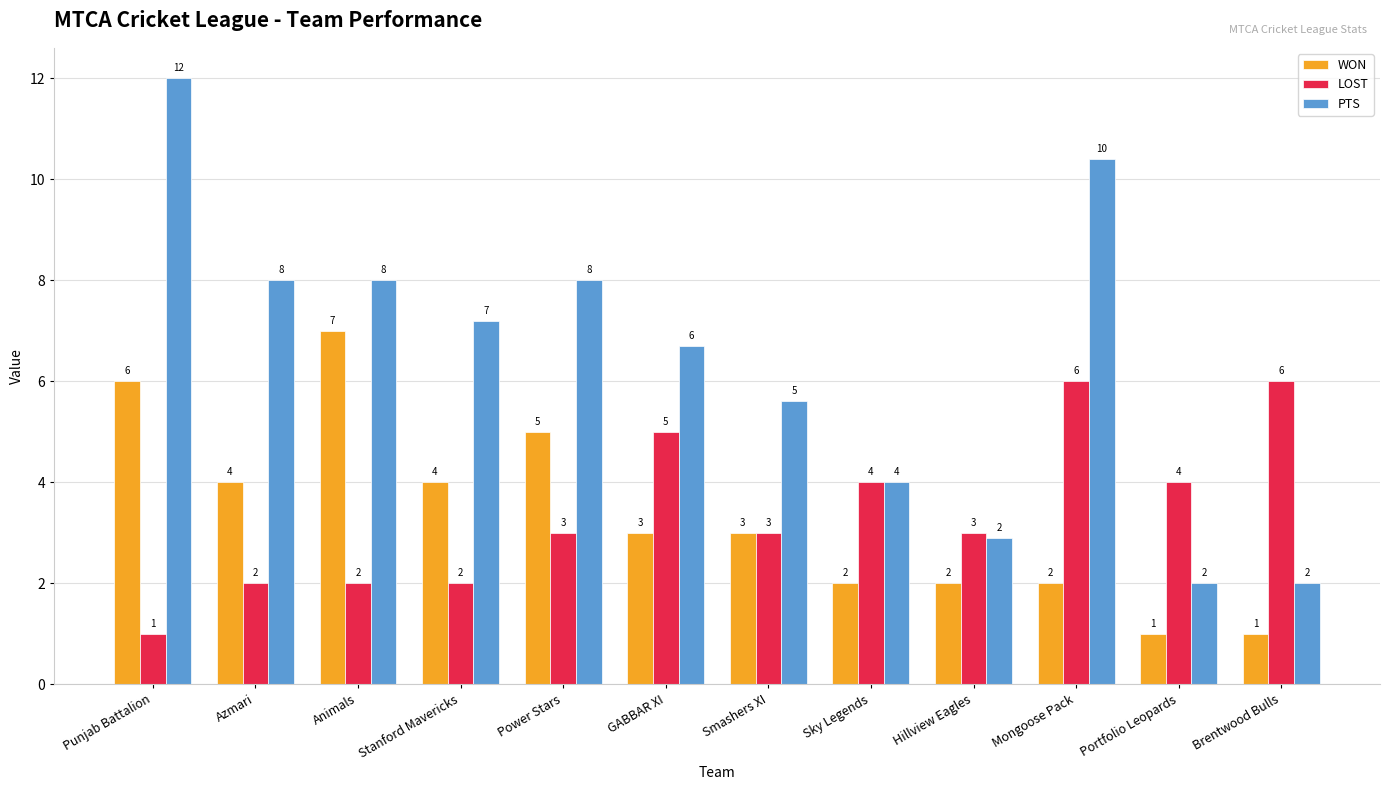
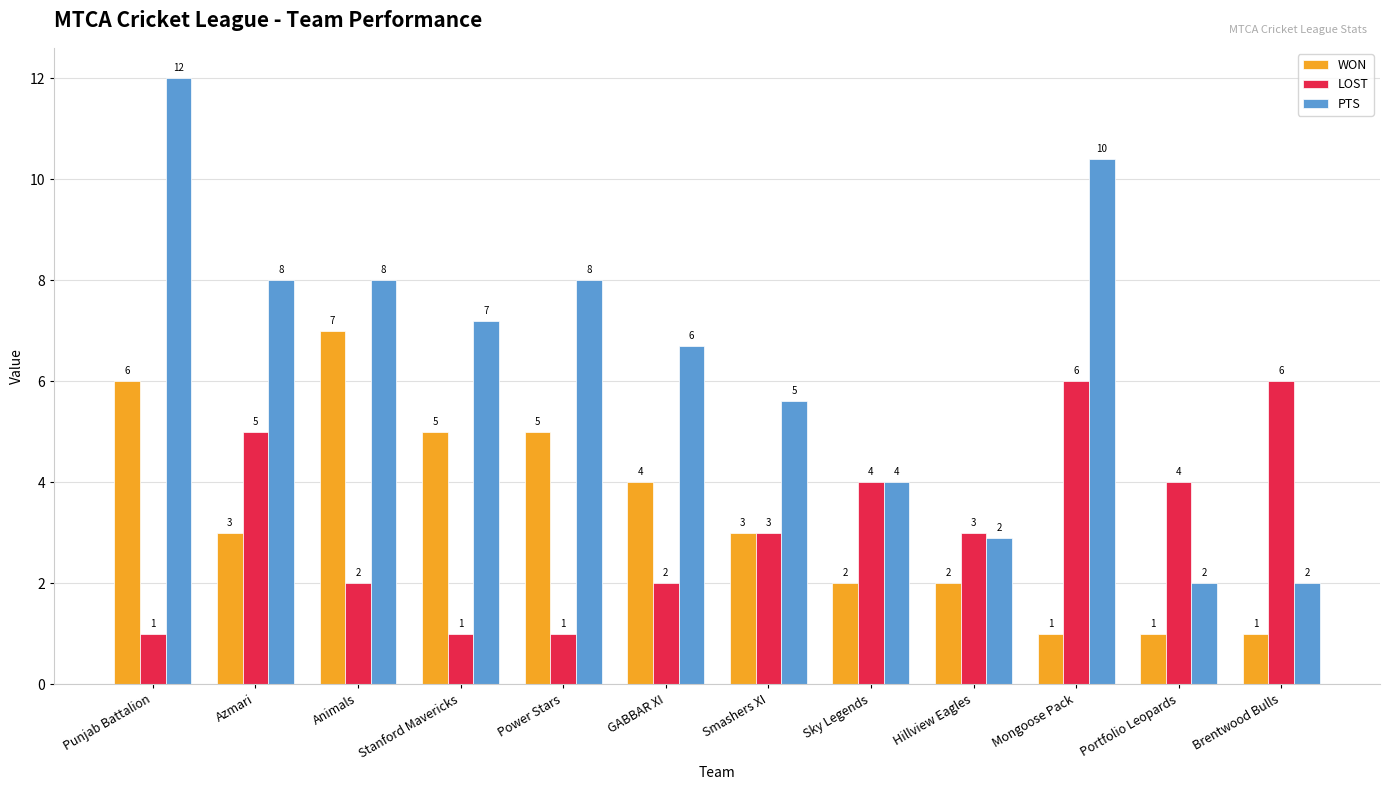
WON, Azmari: 4 -> 3
LOST, Azmari: 2 -> 5
WON, Stanford Mavericks: 4 -> 5
LOST, Stanford Mavericks: 2 -> 1
LOST, Power Stars: 3 -> 1
WON, GABBAR XI: 3 -> 4
LOST, GABBAR XI: 5 -> 2
WON, Mongoose Pack: 2 -> 1
